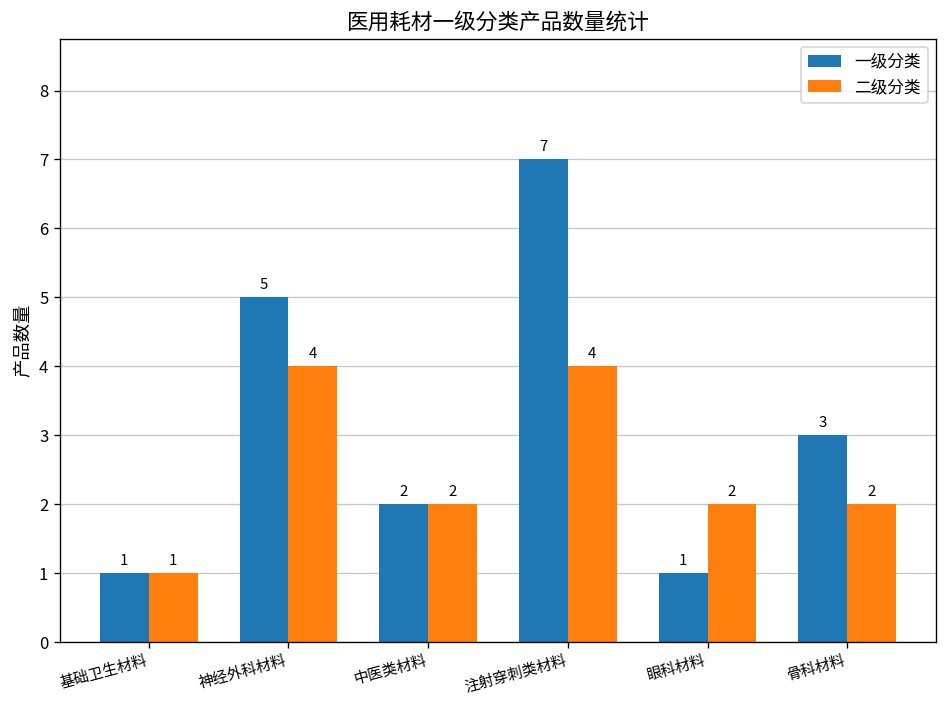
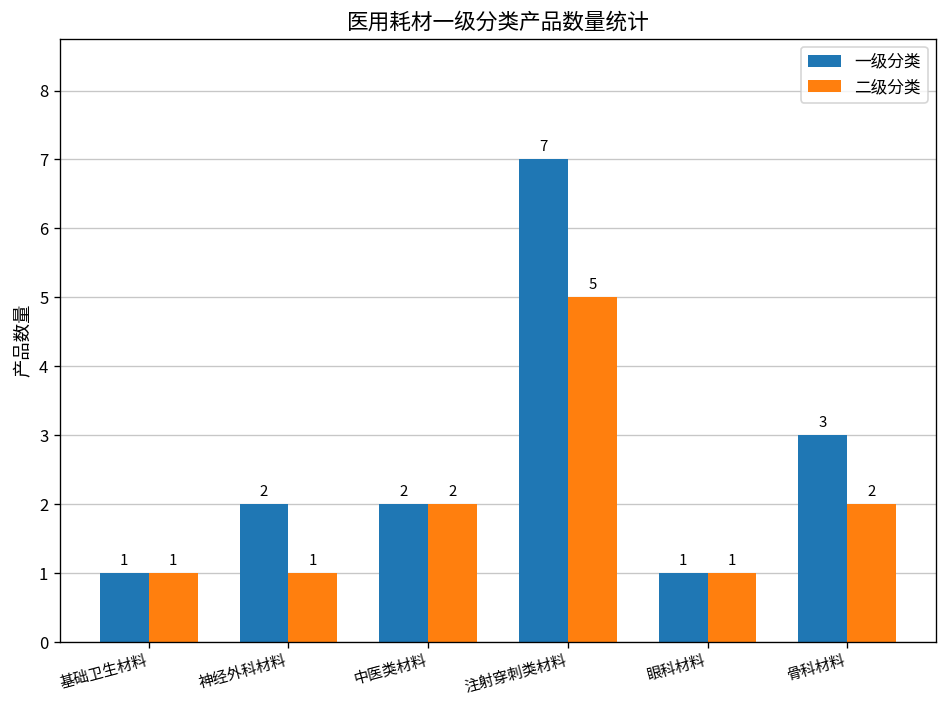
一级分类, 神经外科材料: 5 -> 2
二级分类, 神经外科材料: 4 -> 1
二级分类, 注射穿刺类材料: 4 -> 5
二级分类, 眼科材料: 2 -> 1
